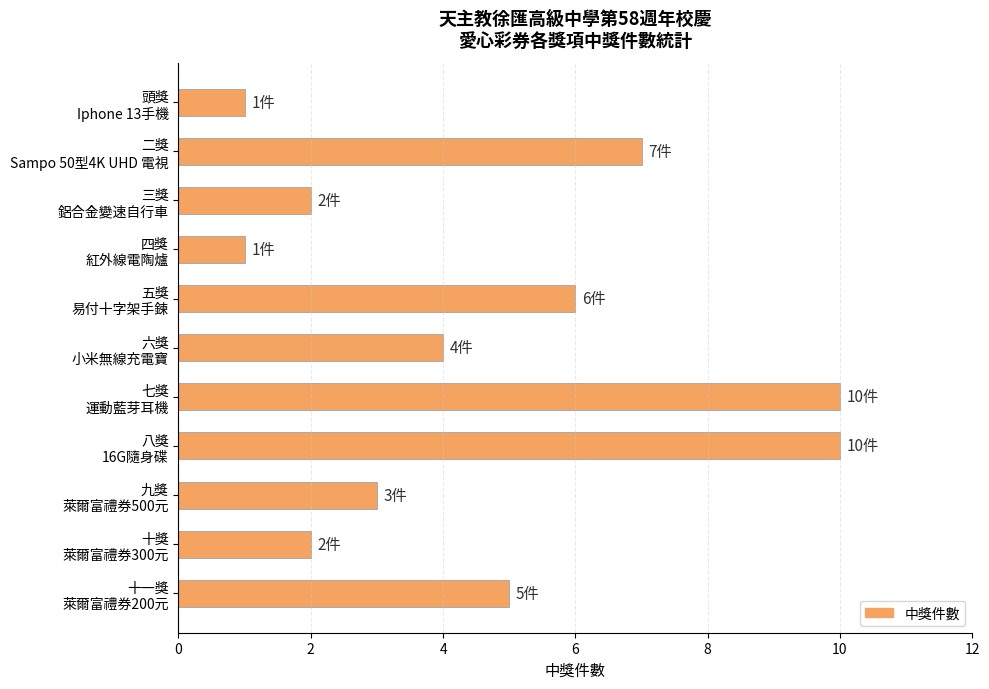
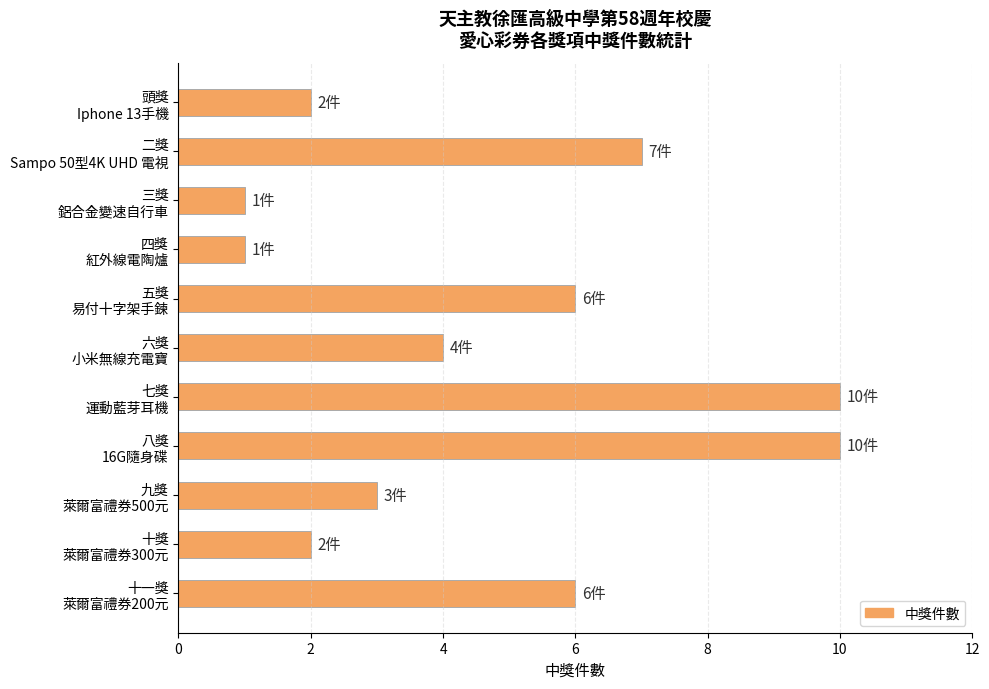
頭獎 Iphone 13手機: 1件 -> 2件
三獎 鋁合金變速自行車: 2件 -> 1件
十一獎 萊爾富禮券200元: 5件 -> 6件
